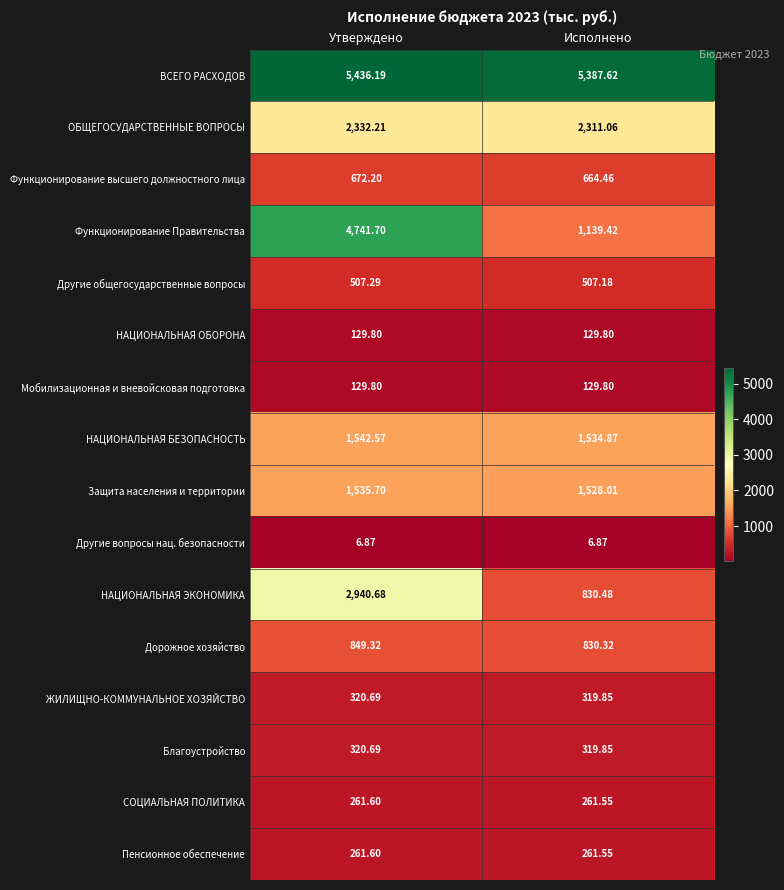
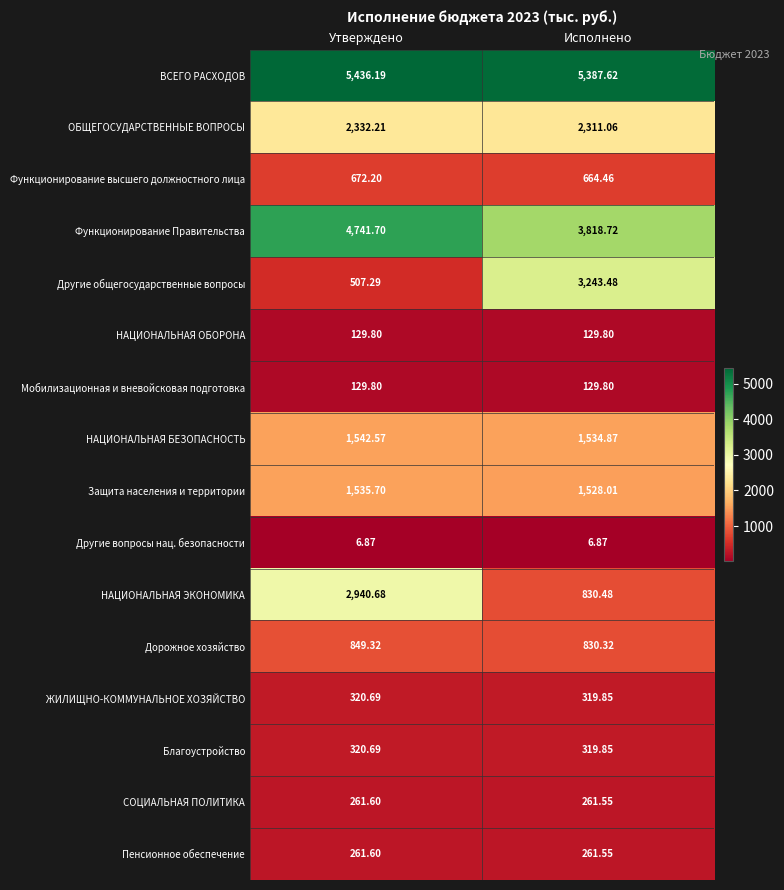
Функционирование Правительства, Исполнено: 1,139.42 -> 3,818.72
Другие общегосударственные вопросы, Исполнено: 507.18 -> 3,243.48
